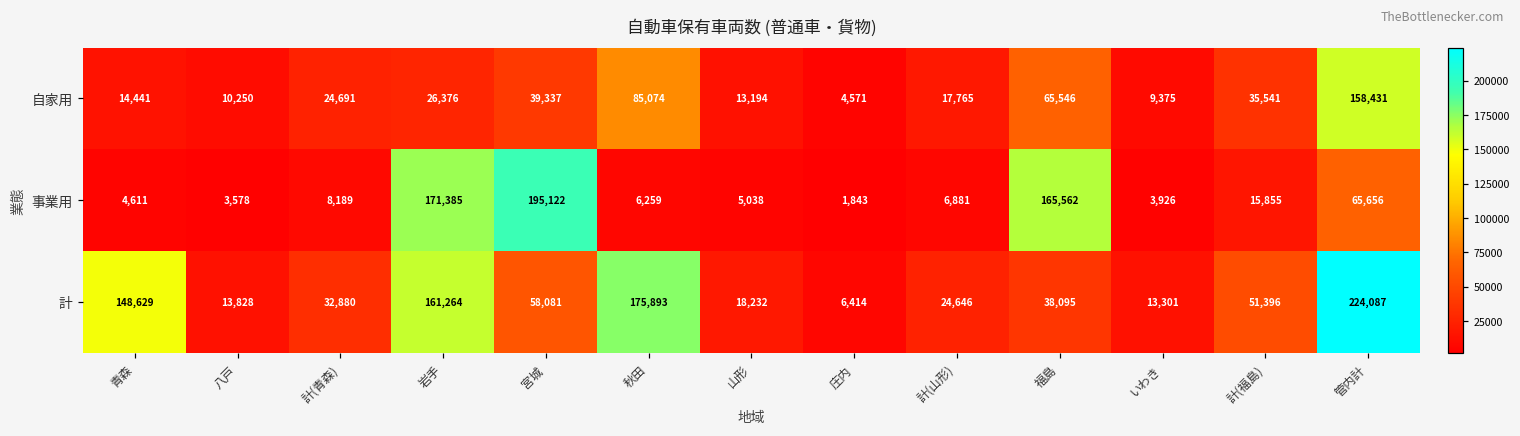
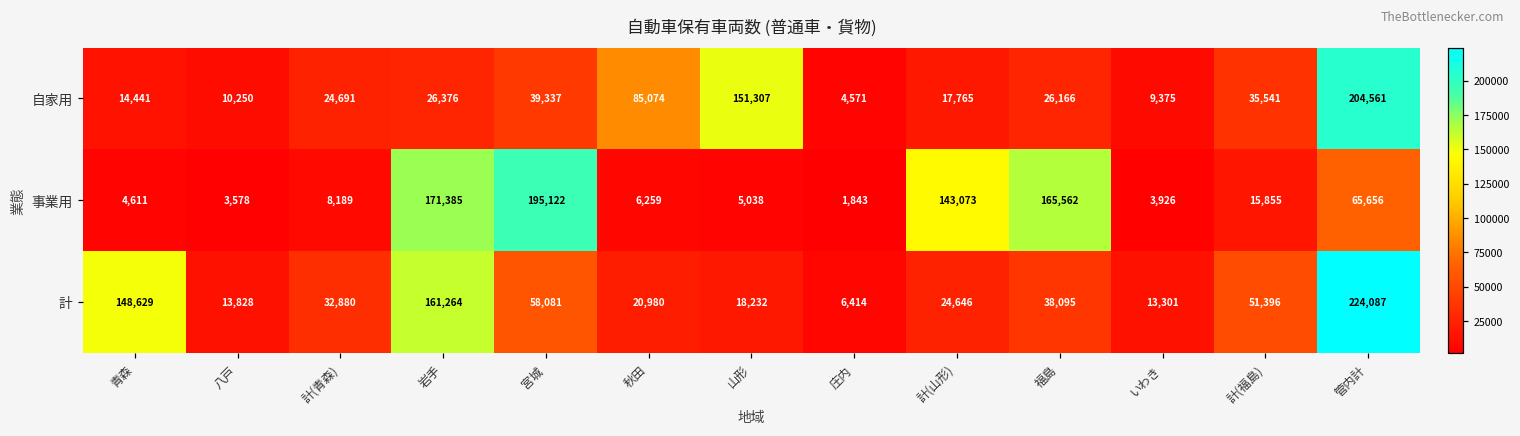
自家用, 山形: 13,194 -> 151,307
自家用, 福島: 65,546 -> 26,166
自家用, 管内計: 158,431 -> 204,561
事業用, 計(山形): 6,881 -> 143,073
計, 秋田: 175,893 -> 20,980
